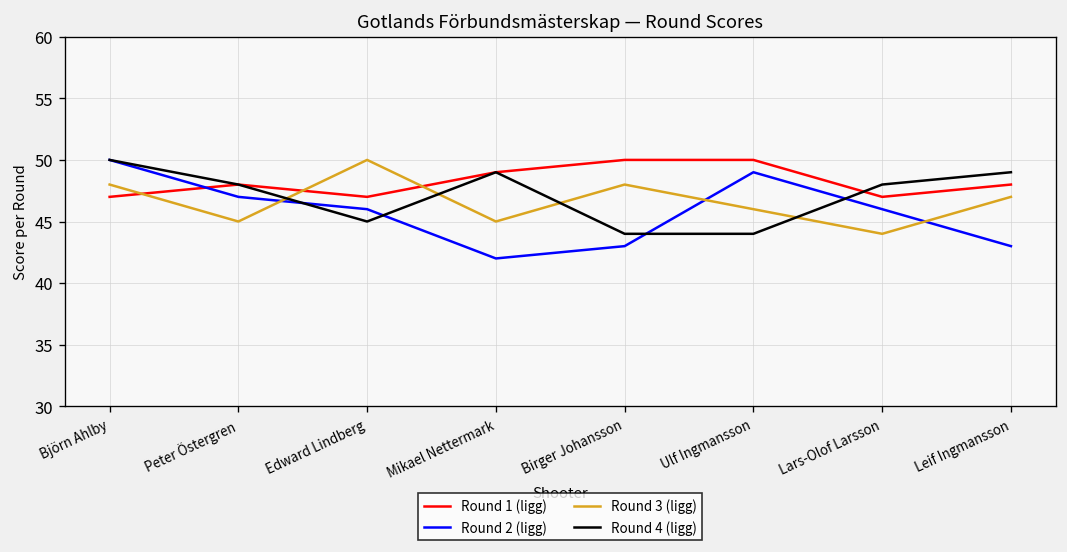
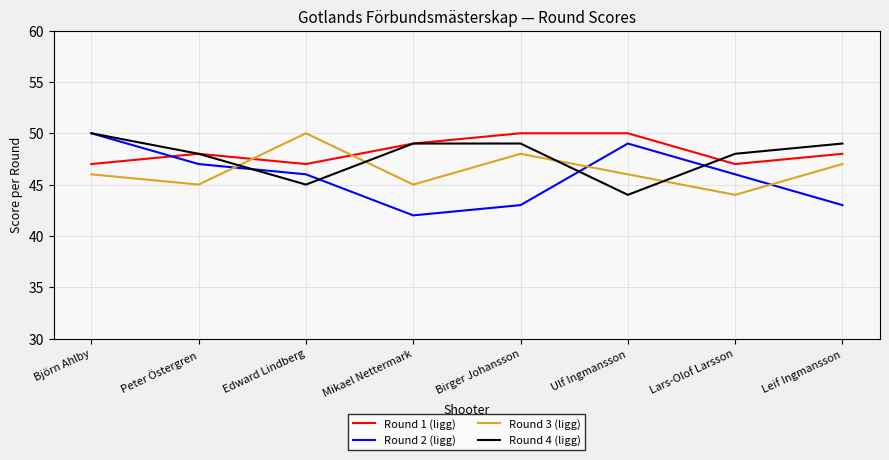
Round 3 (ligg), Björn Ahlby: 48 -> 46
Round 4 (ligg), Birger Johansson: 44 -> 49
